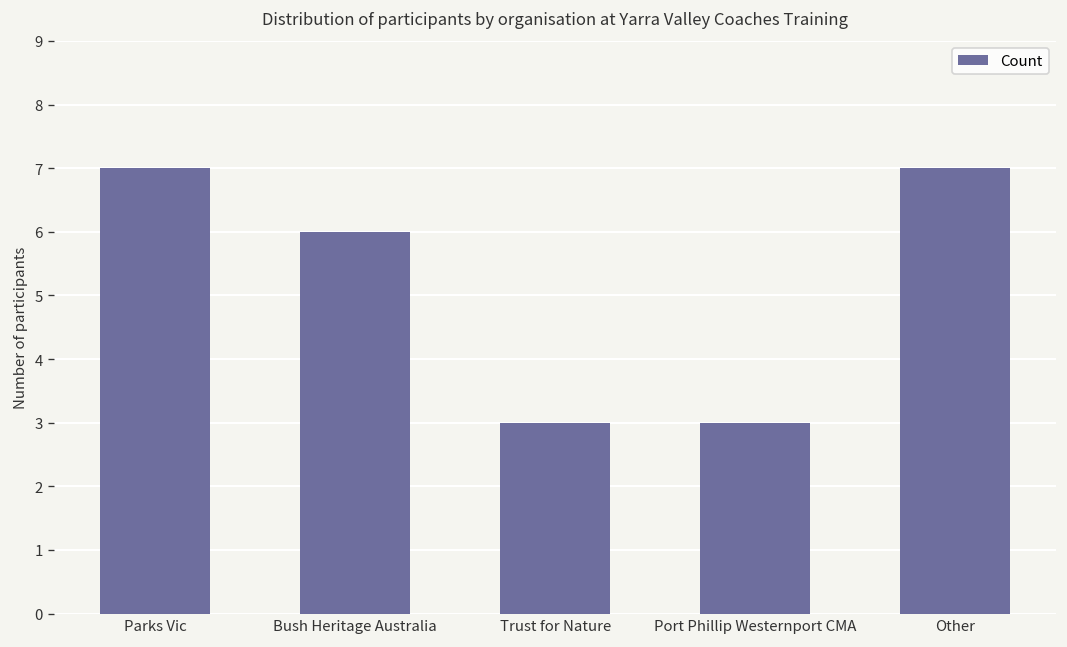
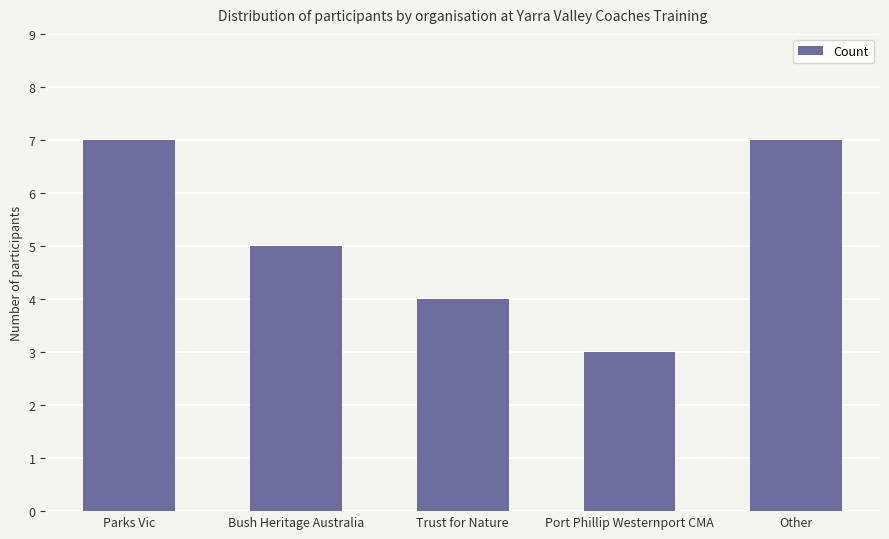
Bush Heritage Australia: 6 -> 5
Trust for Nature: 3 -> 4
